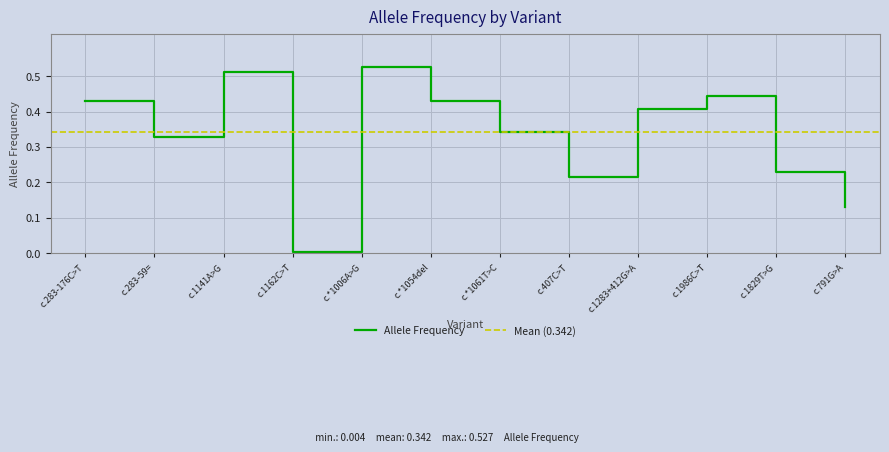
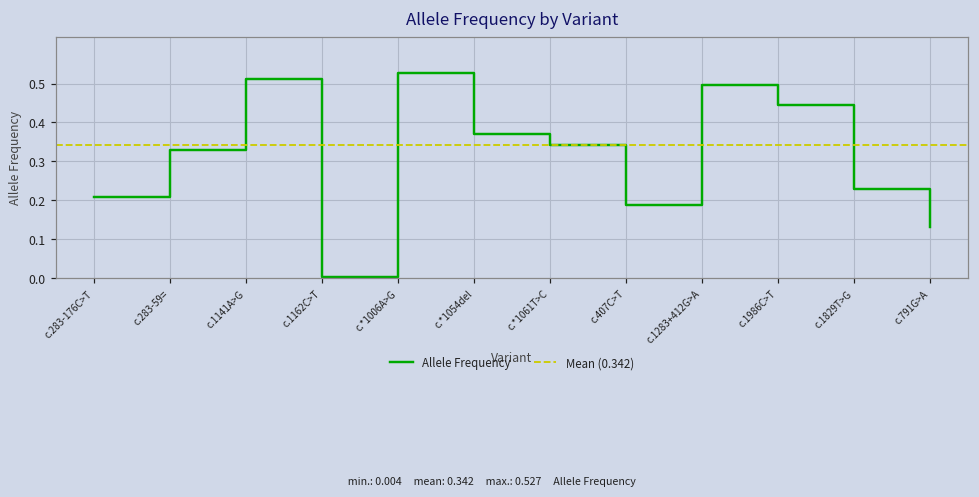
c.283-176C>T: 0.43 -> 0.21
c.*1054del: 0.43 -> 0.37
c.407C>T: 0.22 -> 0.19
c.1283+412G>A: 0.41 -> 0.50
